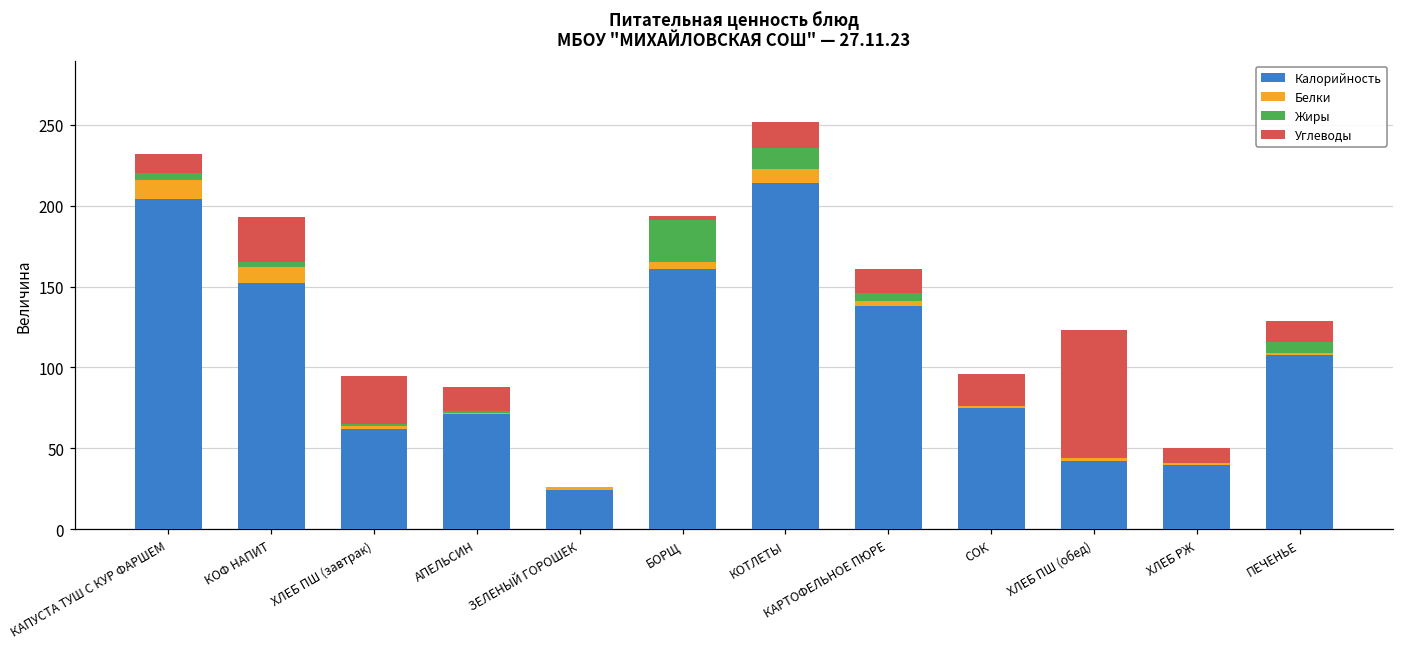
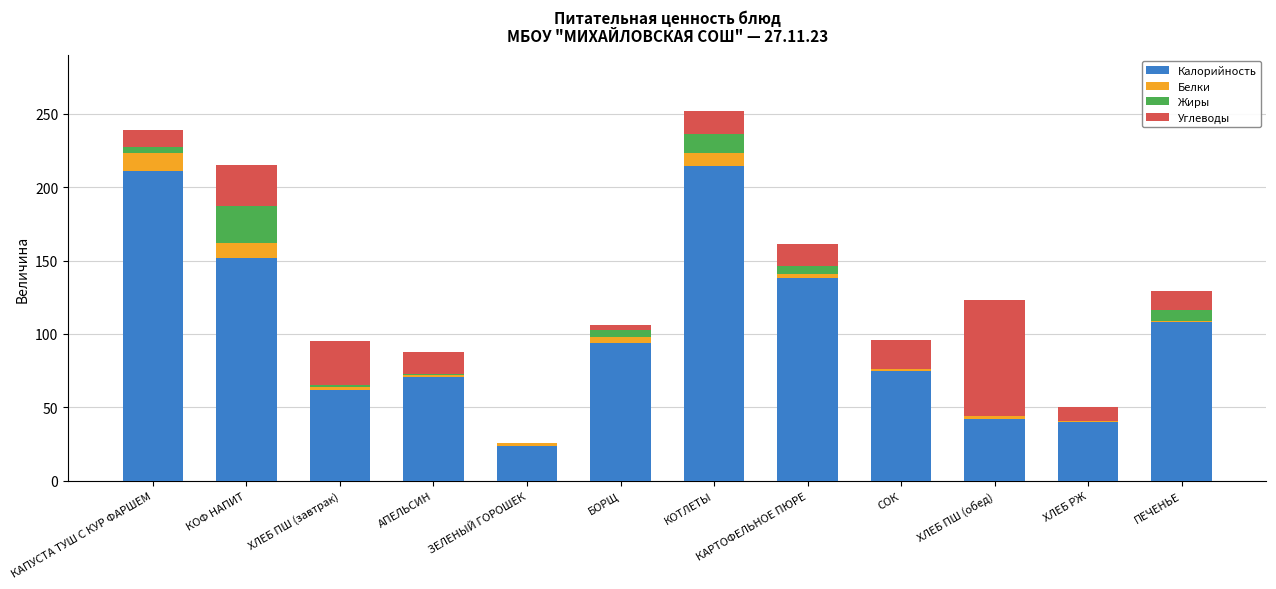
Калорийность, КАПУСТА ТУШ С КУР ФАРШЕМ: 204 -> 211
Жиры, КОФ НАПИТ: 3 -> 25
Калорийность, БОРЩ: 161 -> 94
Жиры, БОРЩ: 26 -> 5
